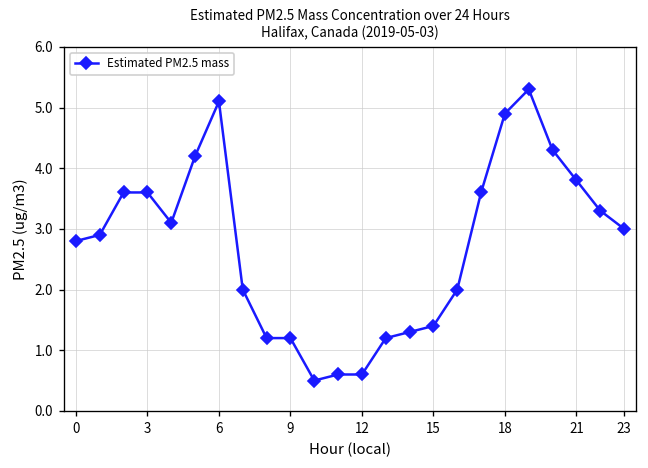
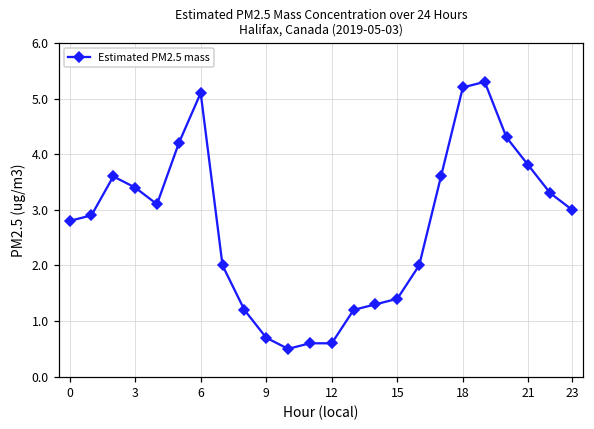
3: 3.6 -> 3.4
9: 1.2 -> 0.7
18: 4.9 -> 5.2
